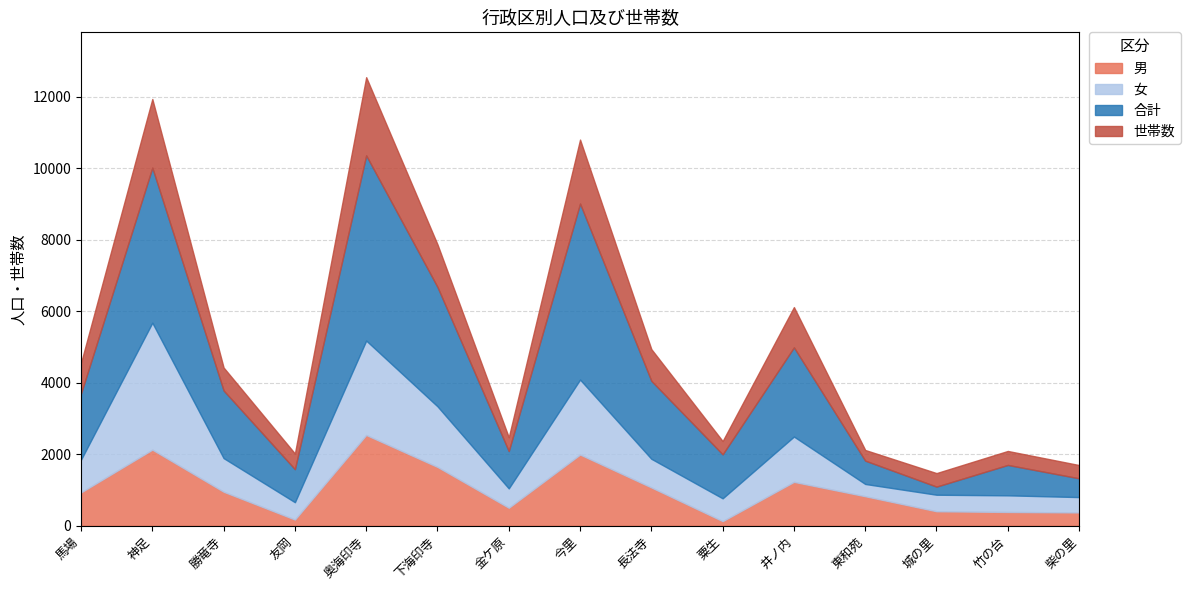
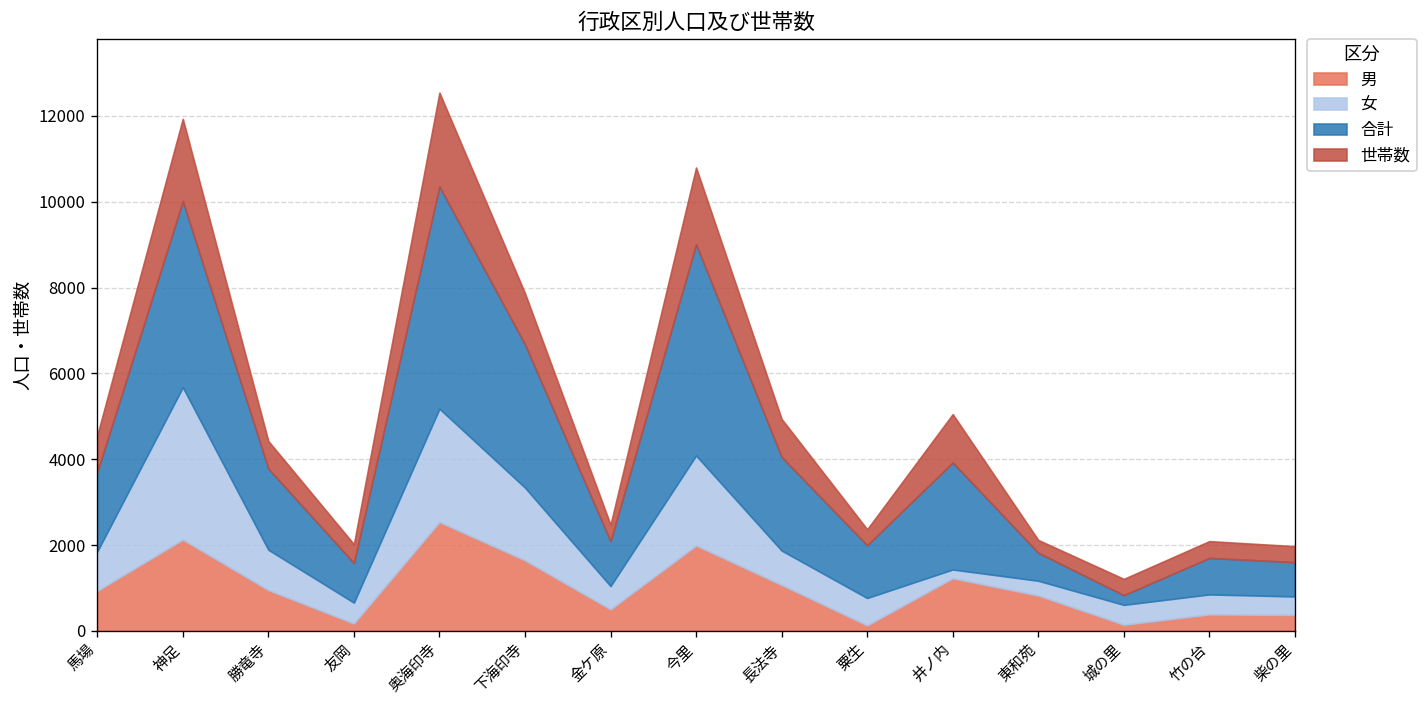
女, 井ノ内: 1300 -> 200
男, 城の里: 400 -> 100
合計, 柴の里: 500 -> 800
